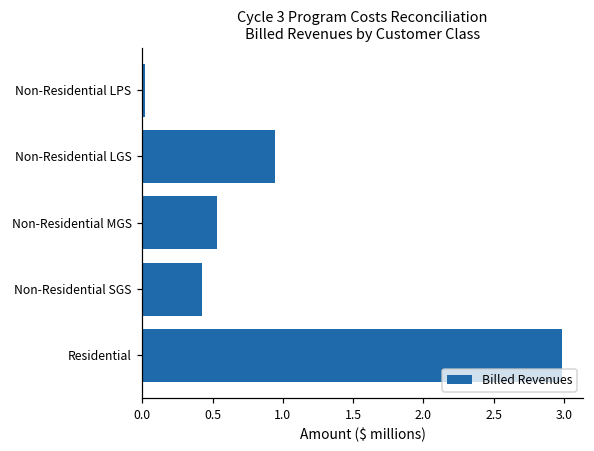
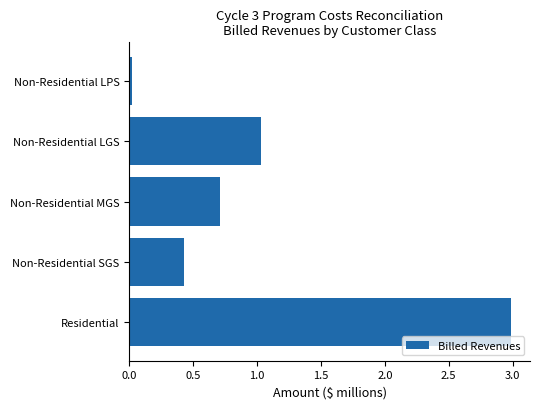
Non-Residential LGS: 0.94 -> 1.03
Non-Residential MGS: 0.53 -> 0.71
